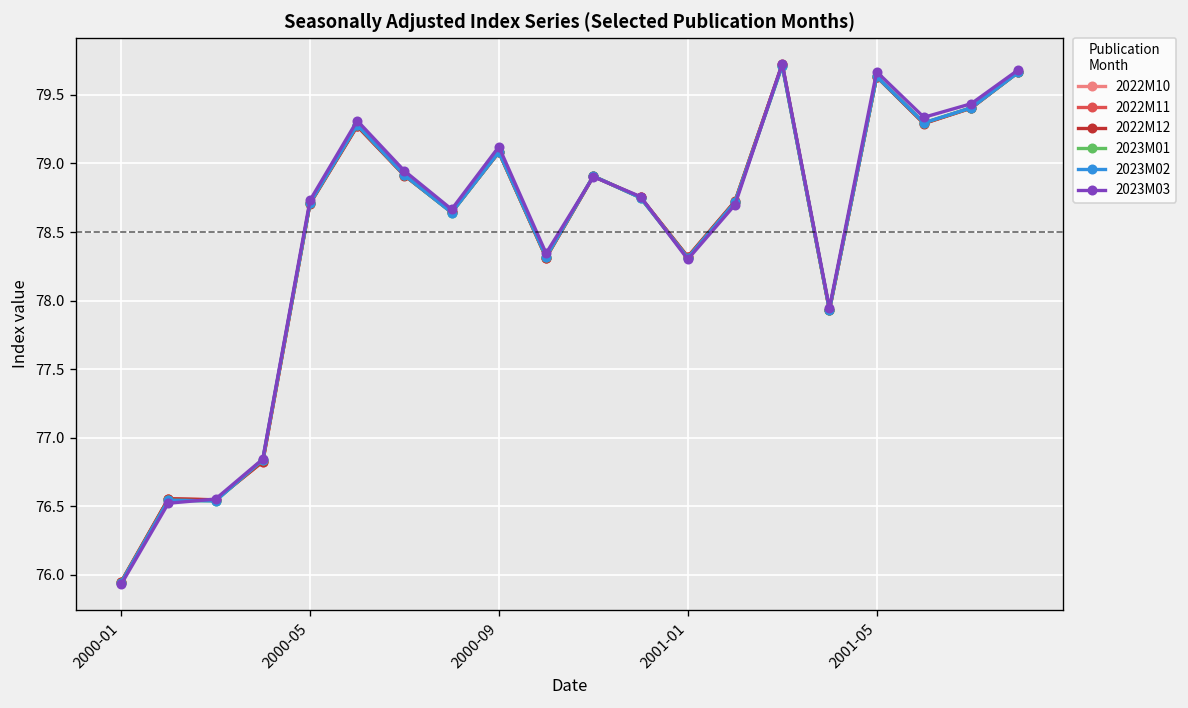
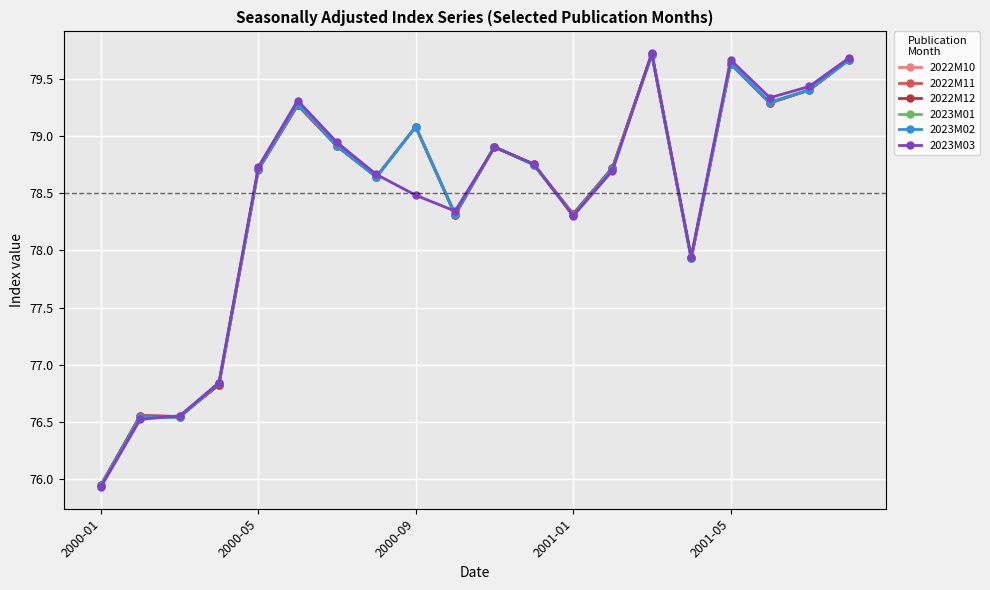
2023M03, 2000-09: 79.12 -> 78.48
